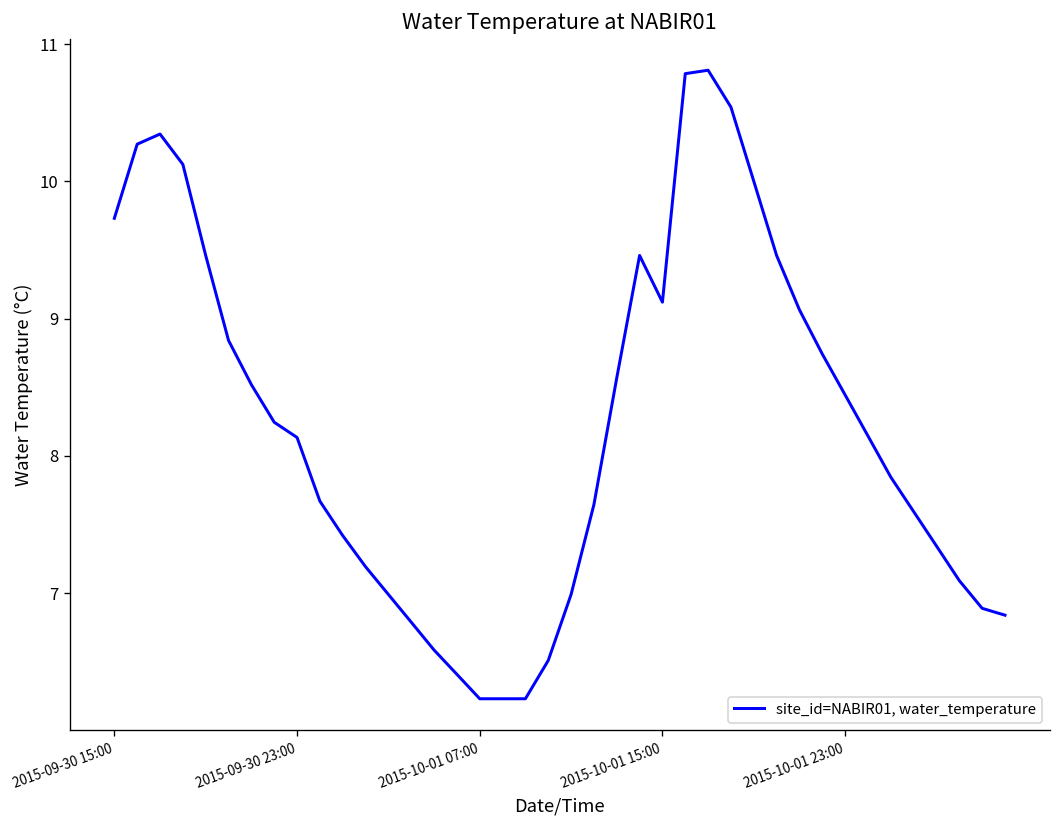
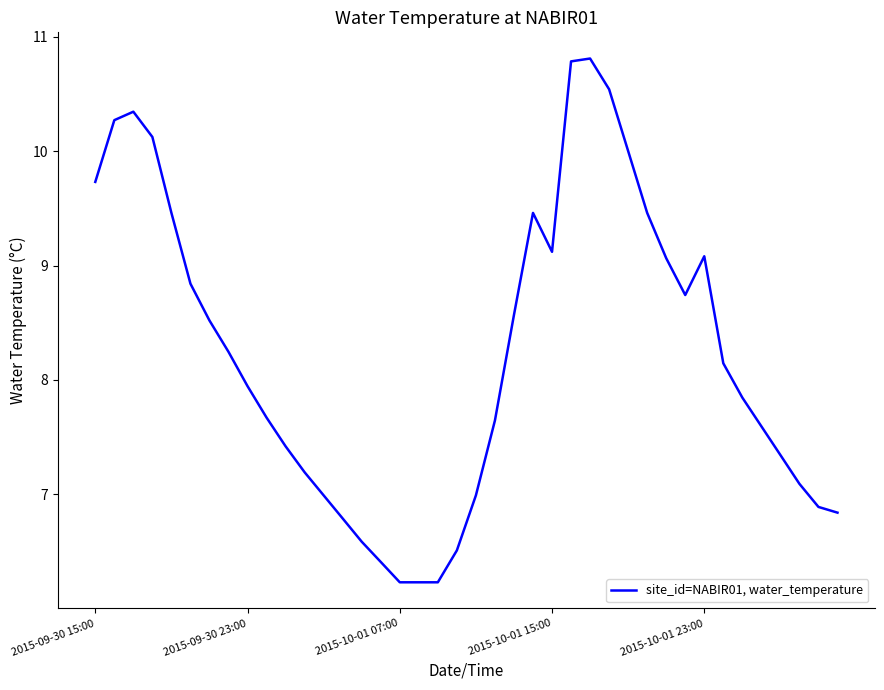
2015-09-30 23:00: 8.13 -> 7.95
2015-10-01 23:00: 8.44 -> 9.08
